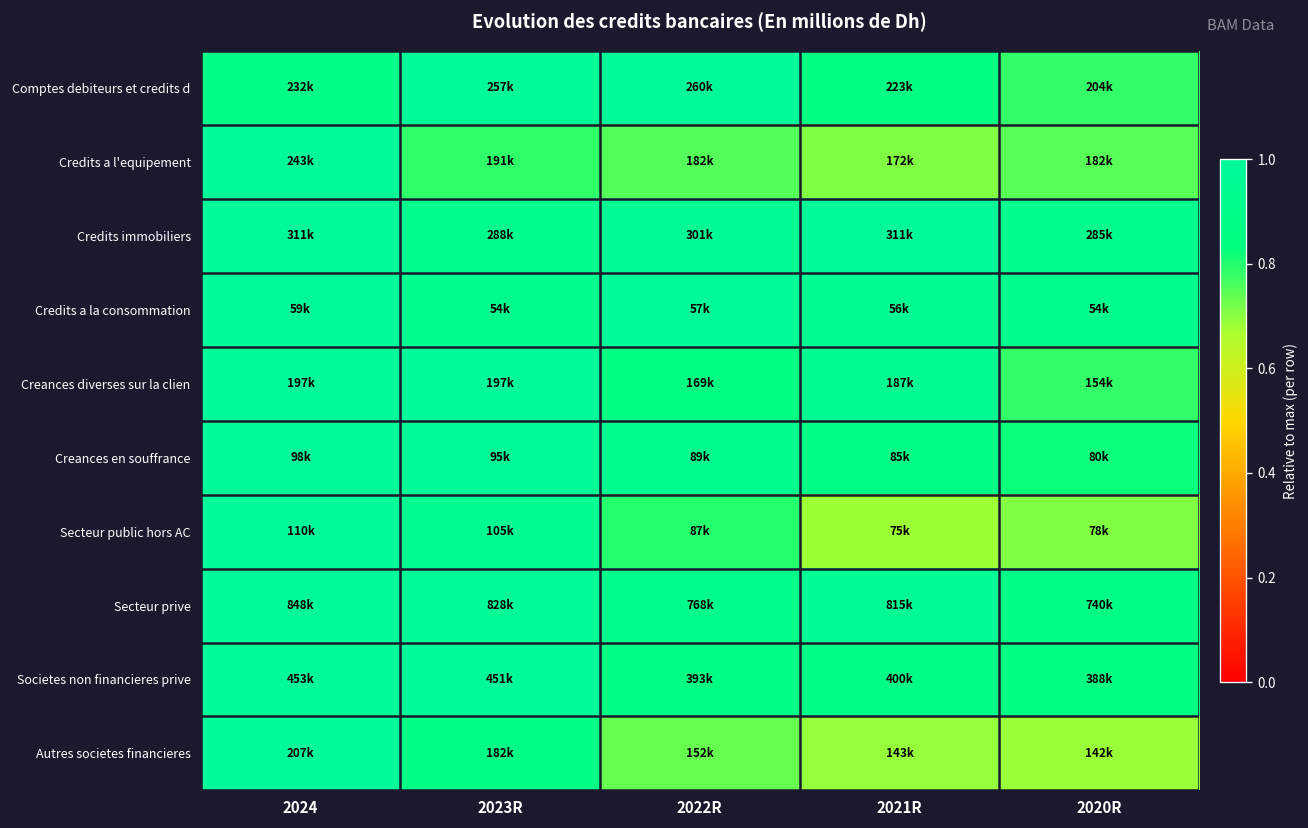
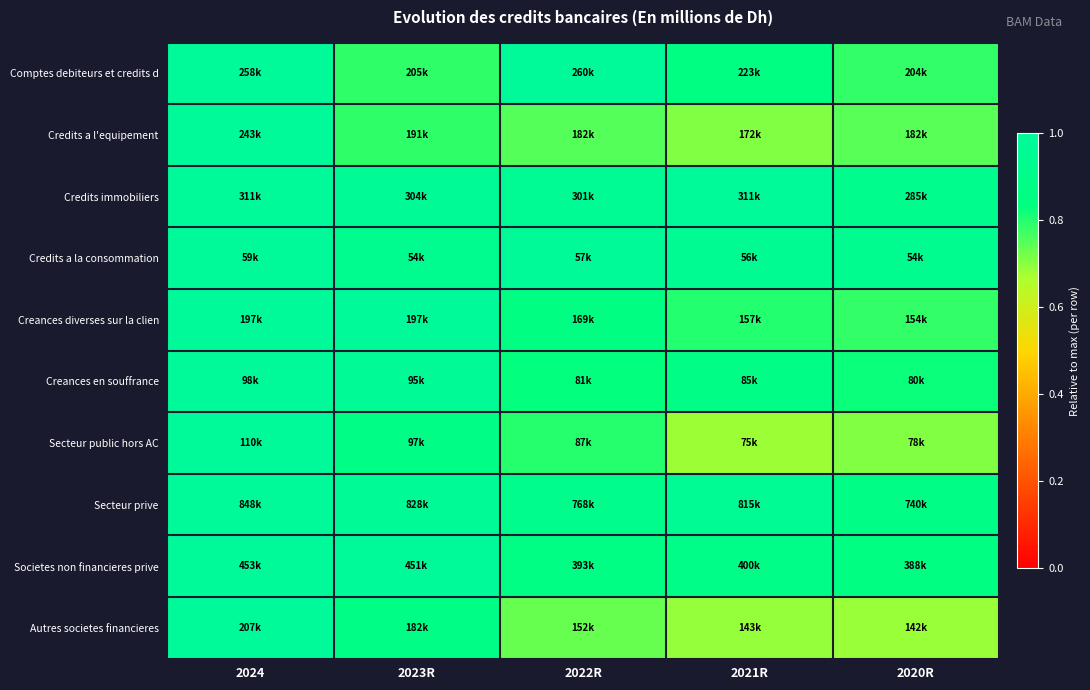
Comptes debiteurs et credits d, 2024: 232k -> 258k
Comptes debiteurs et credits d, 2023R: 257k -> 205k
Credits immobiliers, 2023R: 288k -> 304k
Creances diverses sur la clien, 2021R: 187k -> 157k
Creances en souffrance, 2022R: 89k -> 81k
Secteur public hors AC, 2023R: 105k -> 97k
